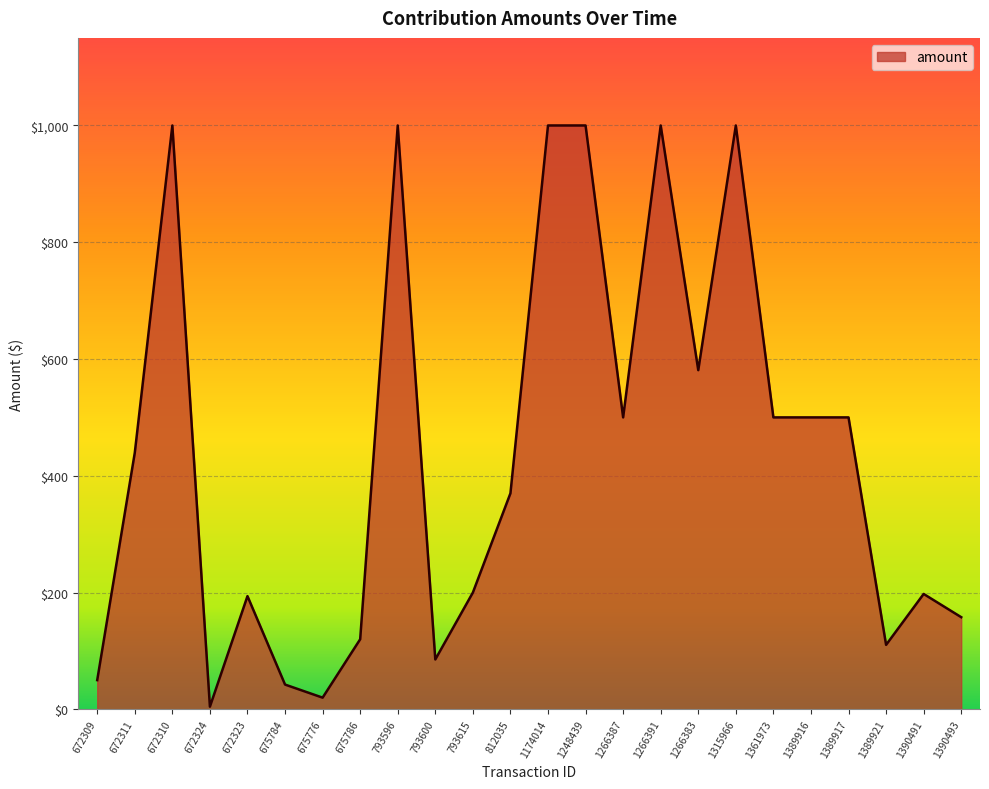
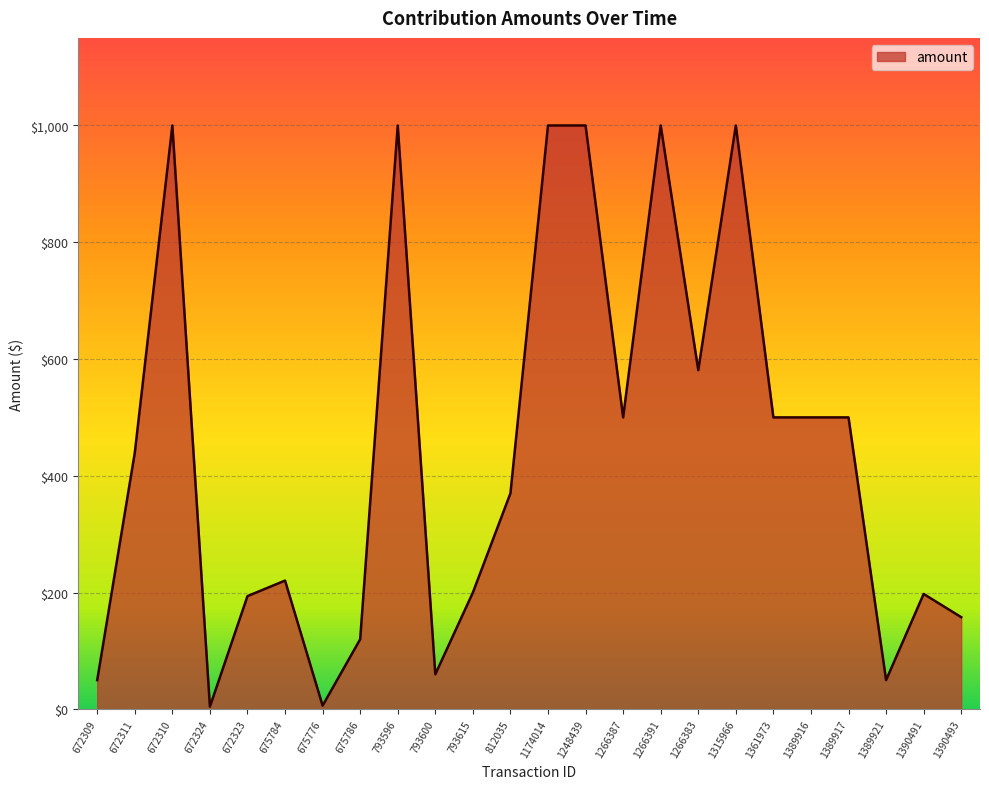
675784: $40 -> $220
675776: $20 -> $10
793600: $90 -> $60
1389921: $110 -> $50
